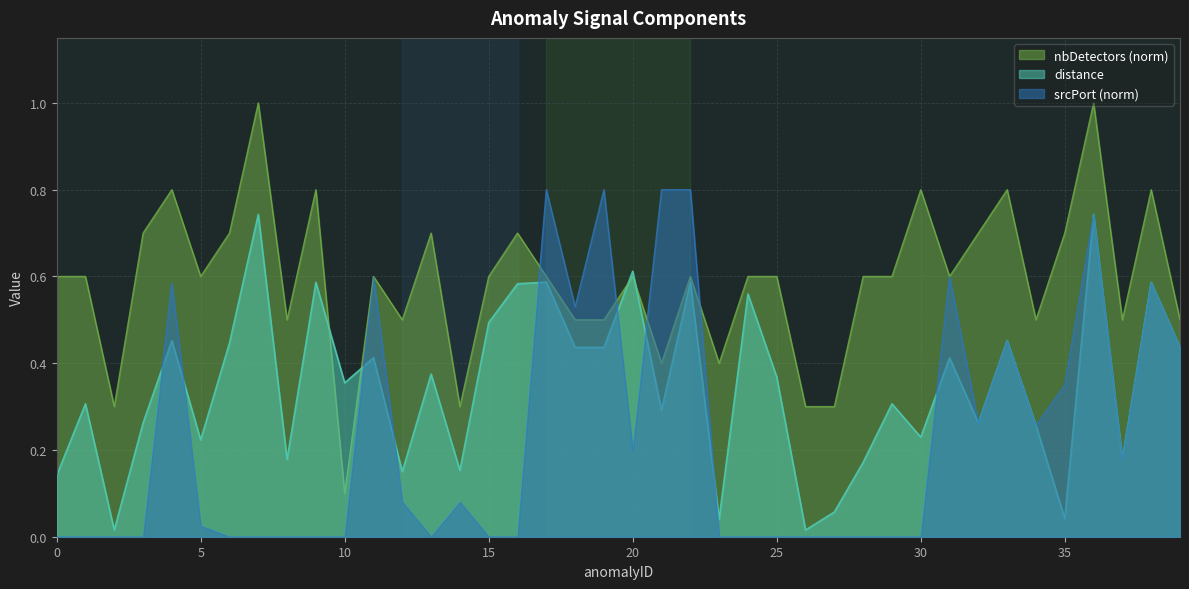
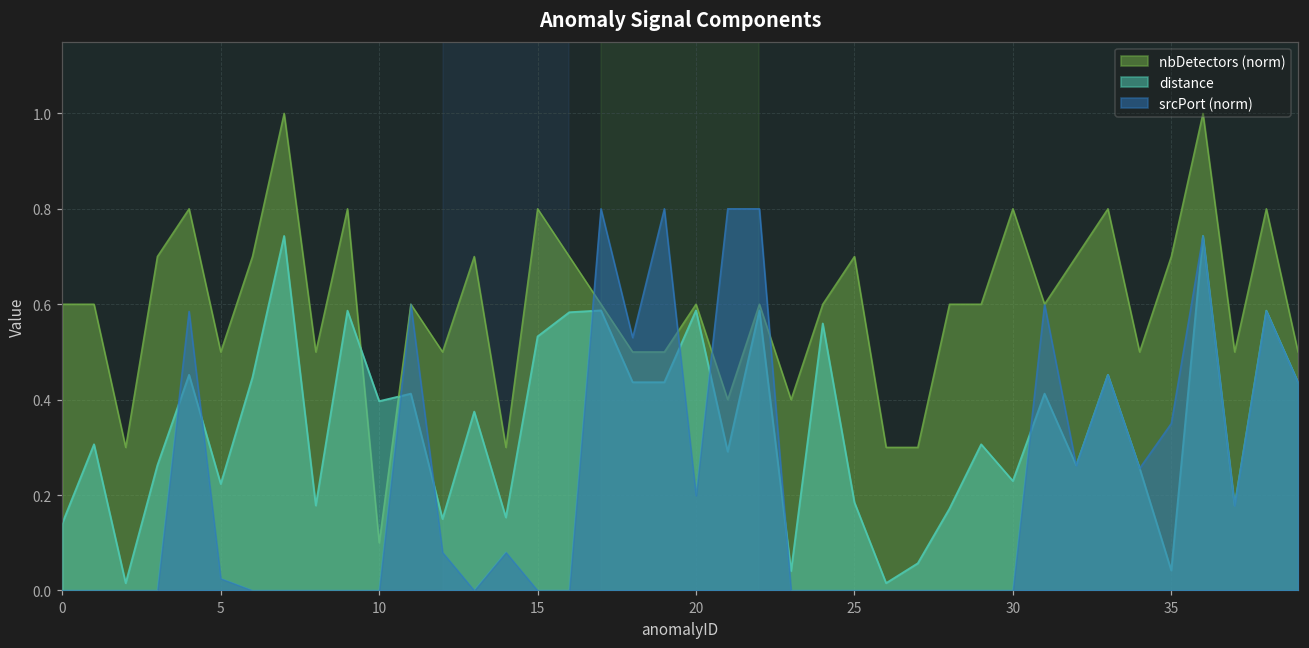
nbDetectors (norm), 5: 0.6 -> 0.5
distance, 10: 0.35 -> 0.40
nbDetectors (norm), 15: 0.6 -> 0.8
distance, 15: 0.49 -> 0.53
distance, 20: 0.61 -> 0.59
nbDetectors (norm), 25: 0.6 -> 0.7
distance, 25: 0.37 -> 0.18
